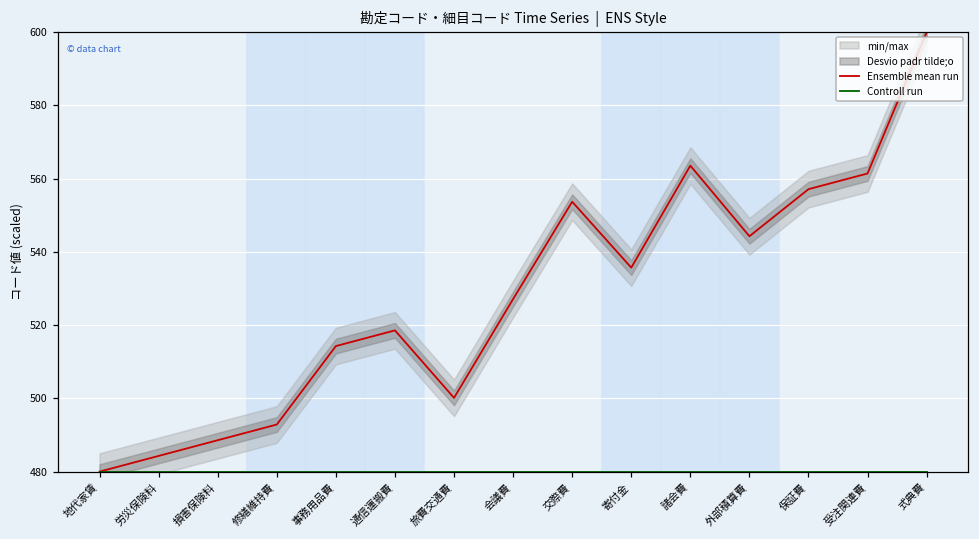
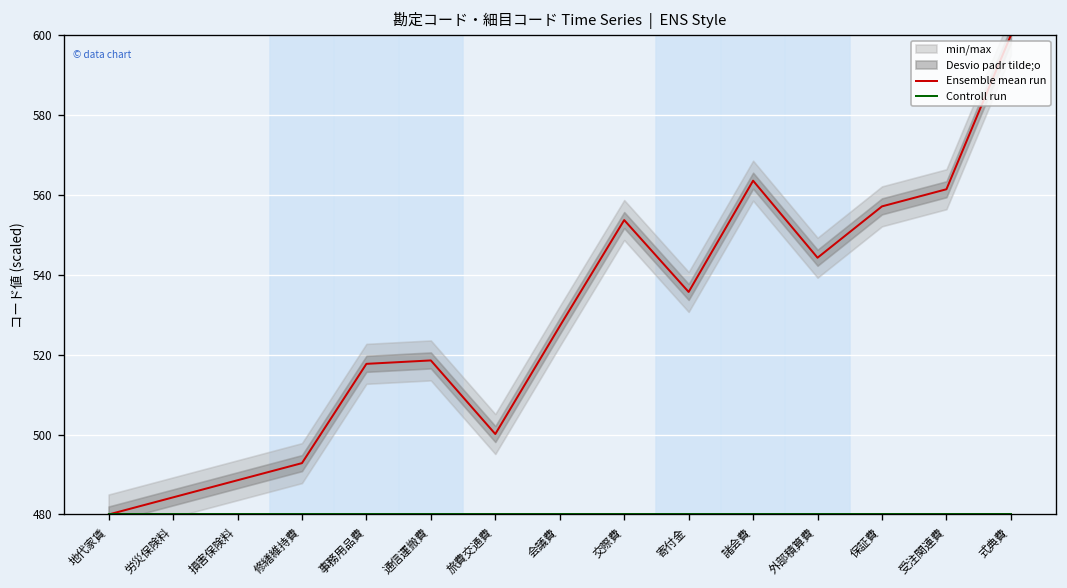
Ensemble mean run, 事務用品費: 514 -> 518
